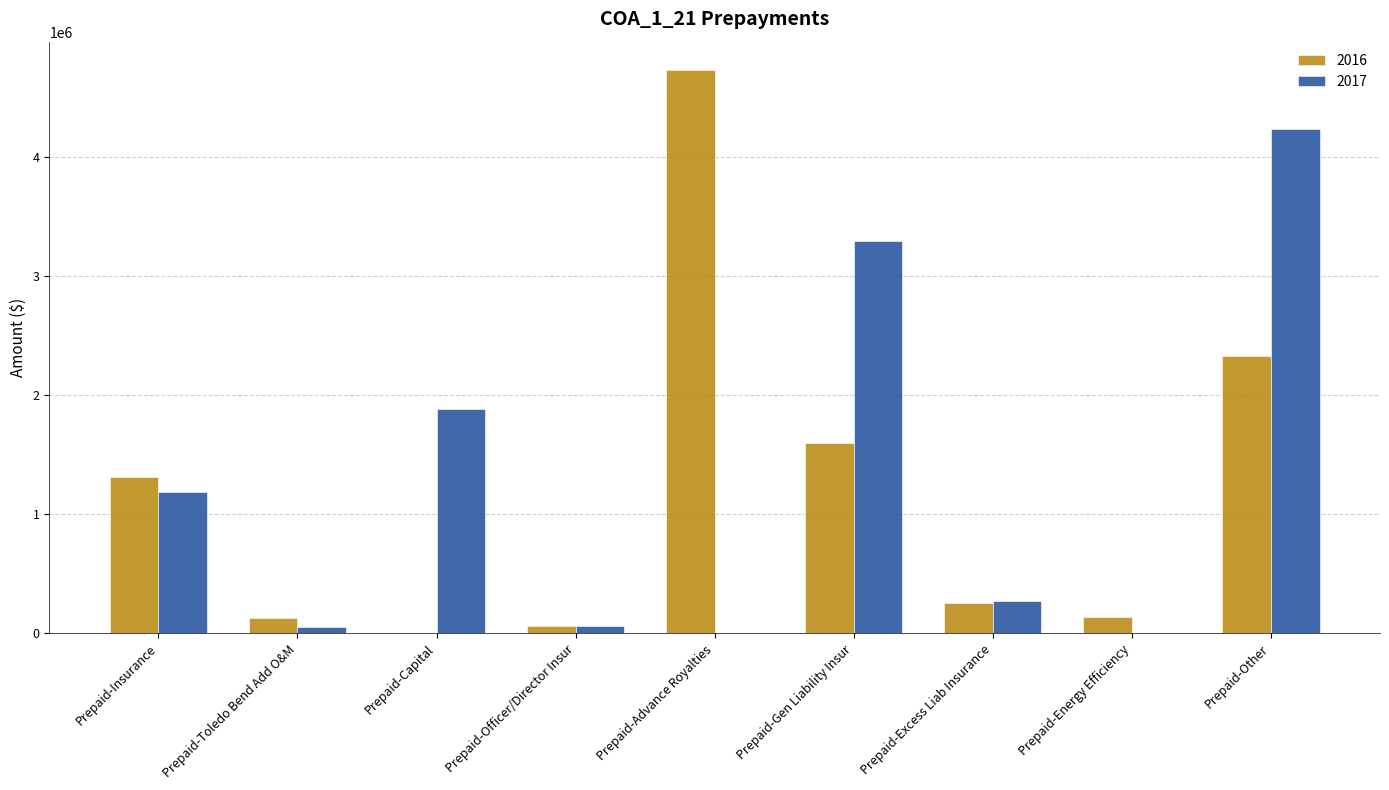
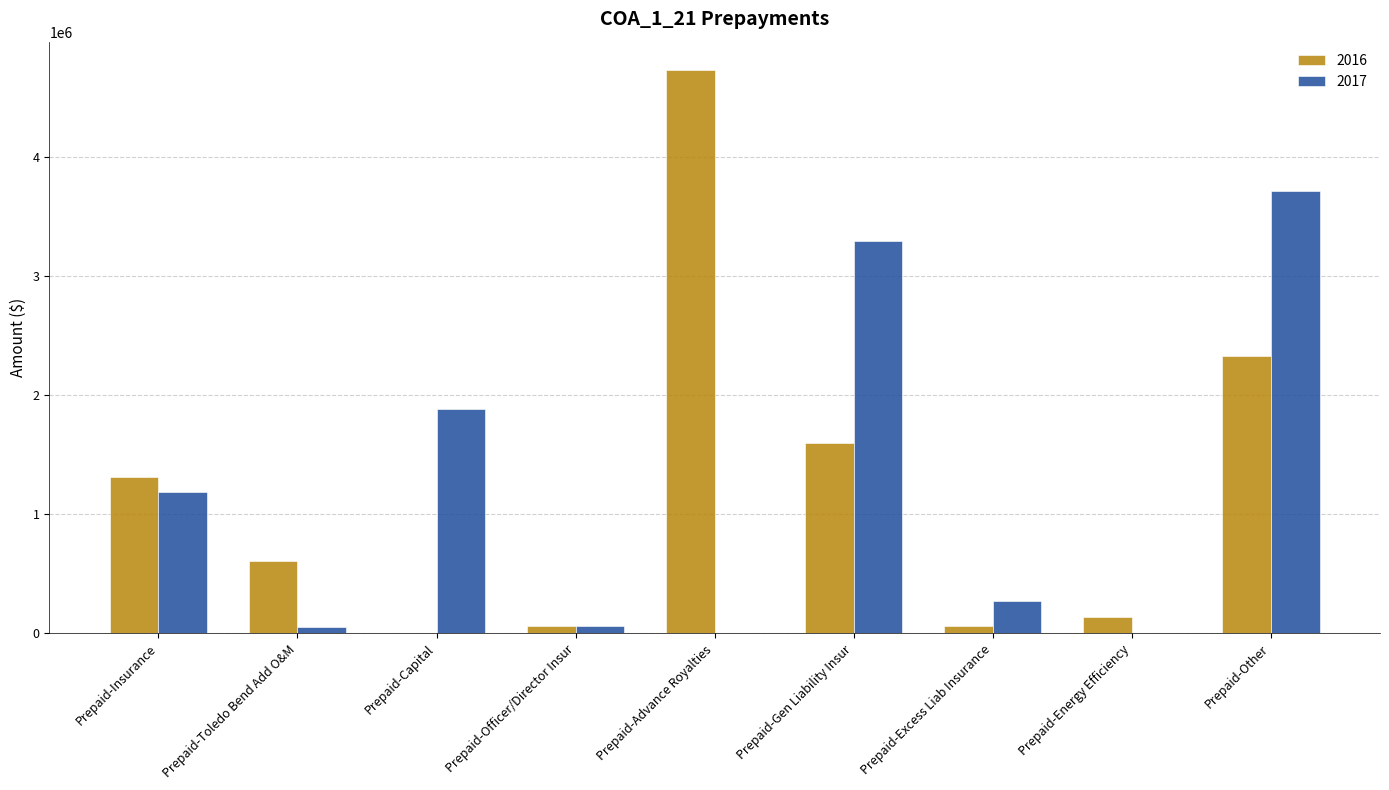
2016, Prepaid-Toledo Bend Add O&M: 130000 -> 600000
2016, Prepaid-Excess Liab Insurance: 260000 -> 60000
2017, Prepaid-Other: 4230000 -> 3710000
